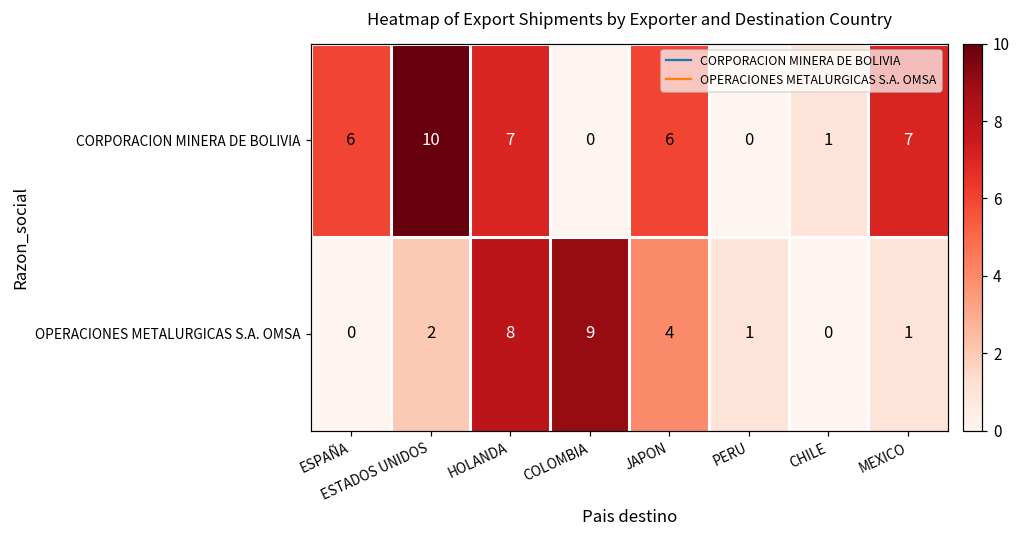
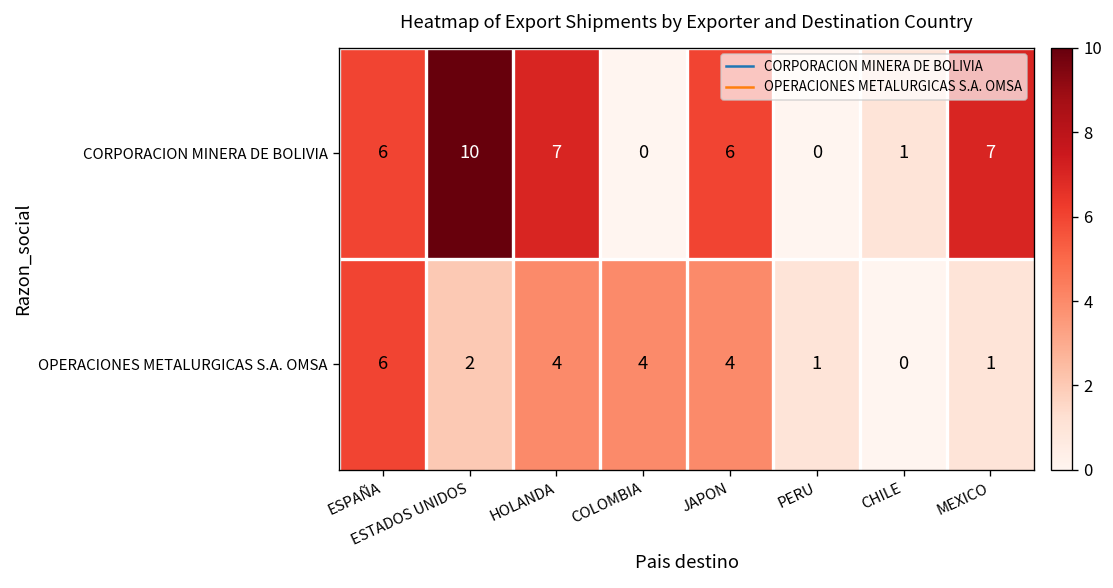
OPERACIONES METALURGICAS S.A. OMSA, ESPAÑA: 0 -> 6
OPERACIONES METALURGICAS S.A. OMSA, HOLANDA: 8 -> 4
OPERACIONES METALURGICAS S.A. OMSA, COLOMBIA: 9 -> 4
